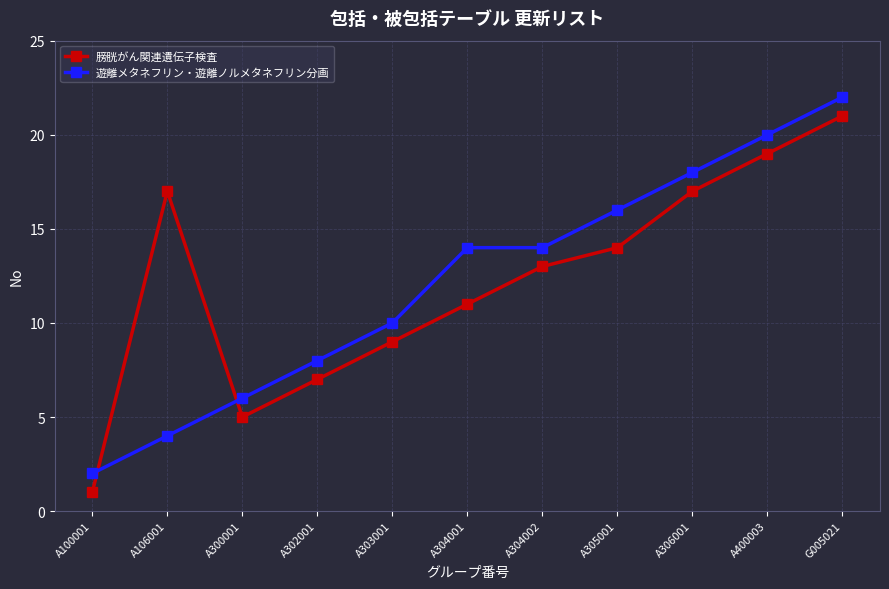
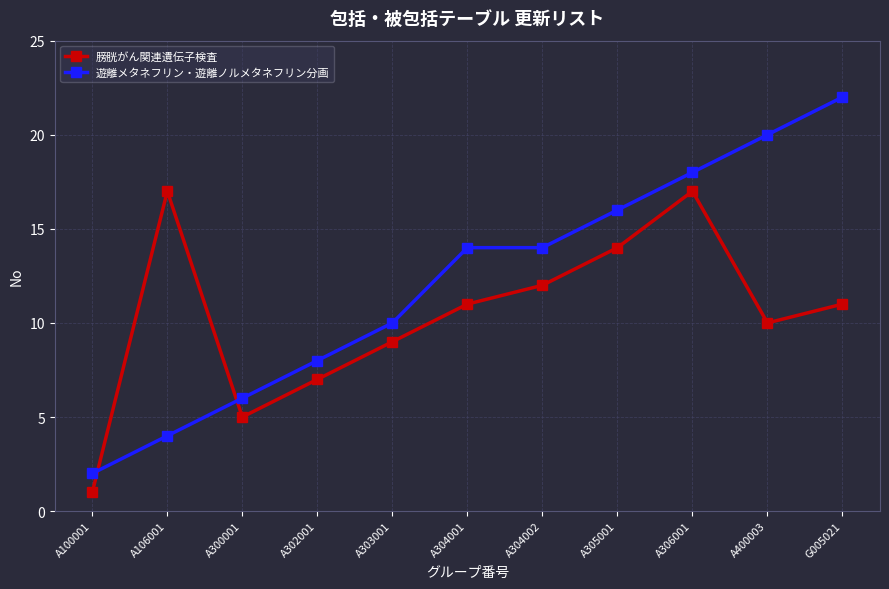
膀胱がん関連遺伝子検査, A304002: 13 -> 12
膀胱がん関連遺伝子検査, A400003: 19 -> 10
膀胱がん関連遺伝子検査, G005021: 21 -> 11
